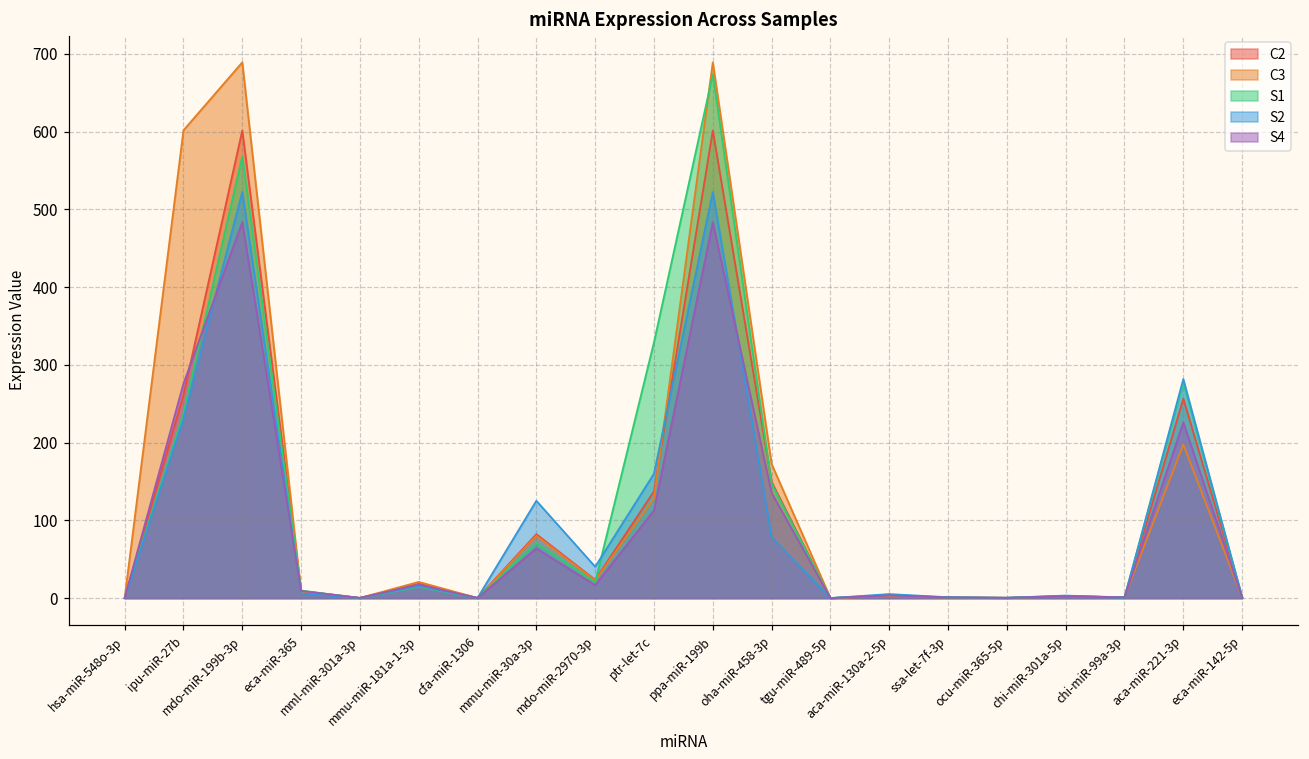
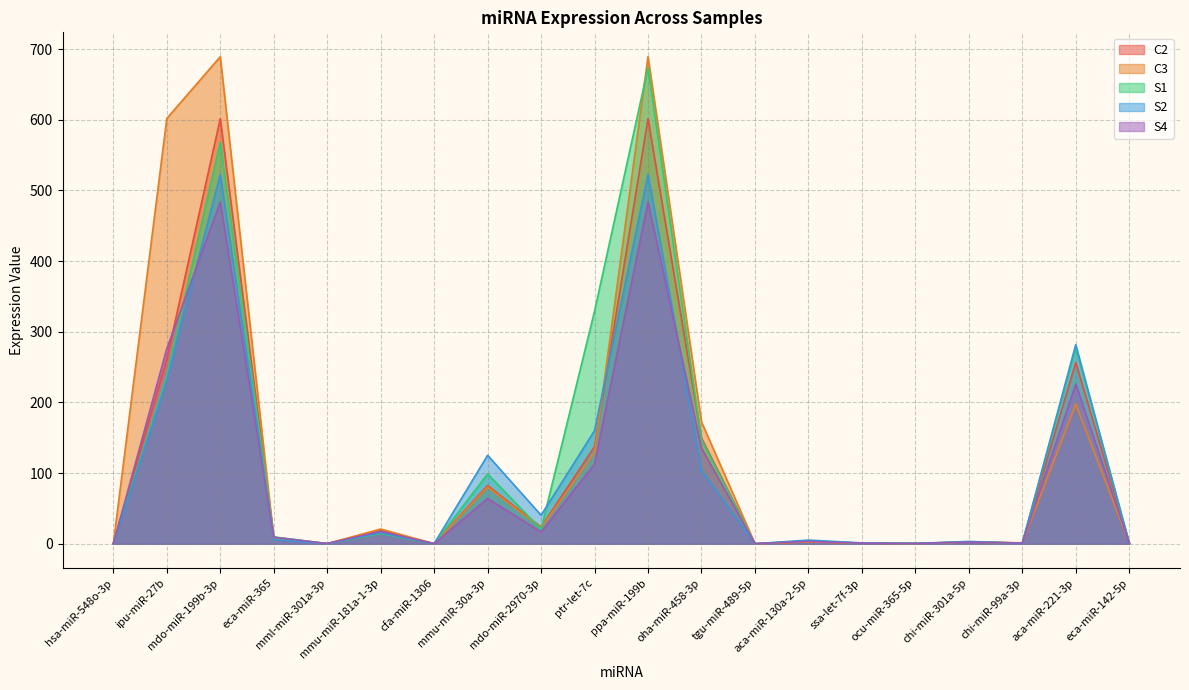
S1, mmu-miR-30a-3p: 70 -> 100
S2, oha-miR-458-3p: 80 -> 100
